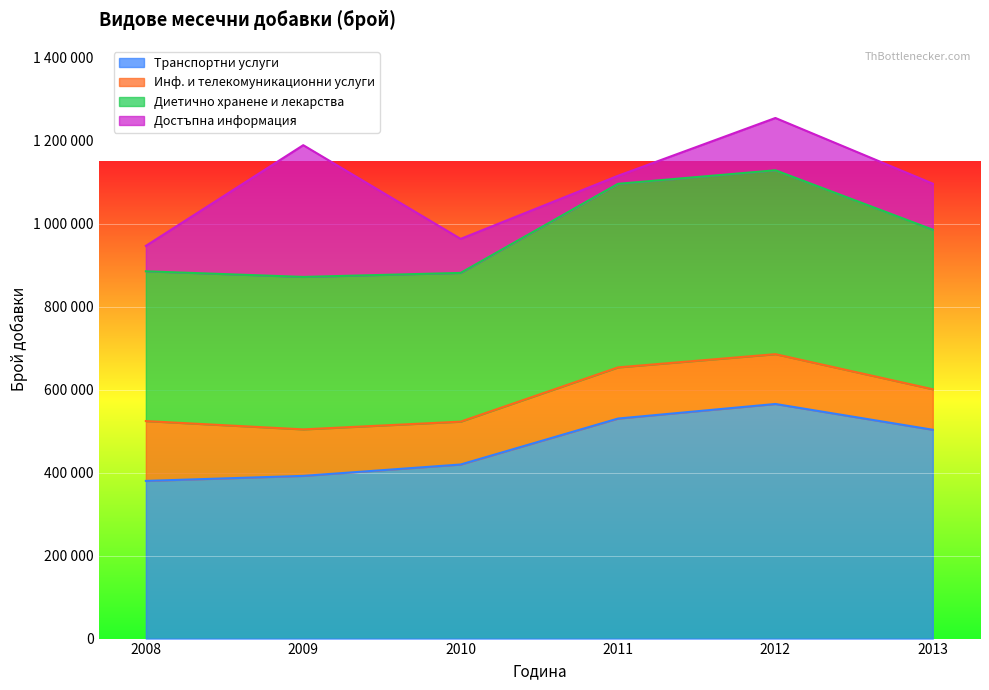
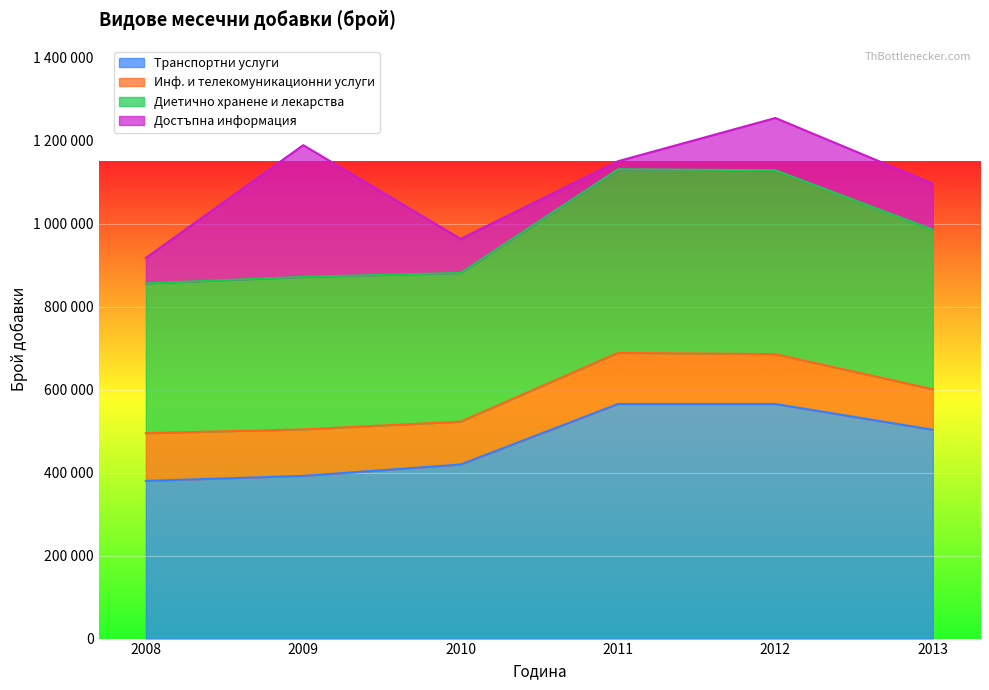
Инф. и телекомуникационни услуги, 2008: 140000 -> 120000
Транспортни услуги, 2011: 530000 -> 570000
